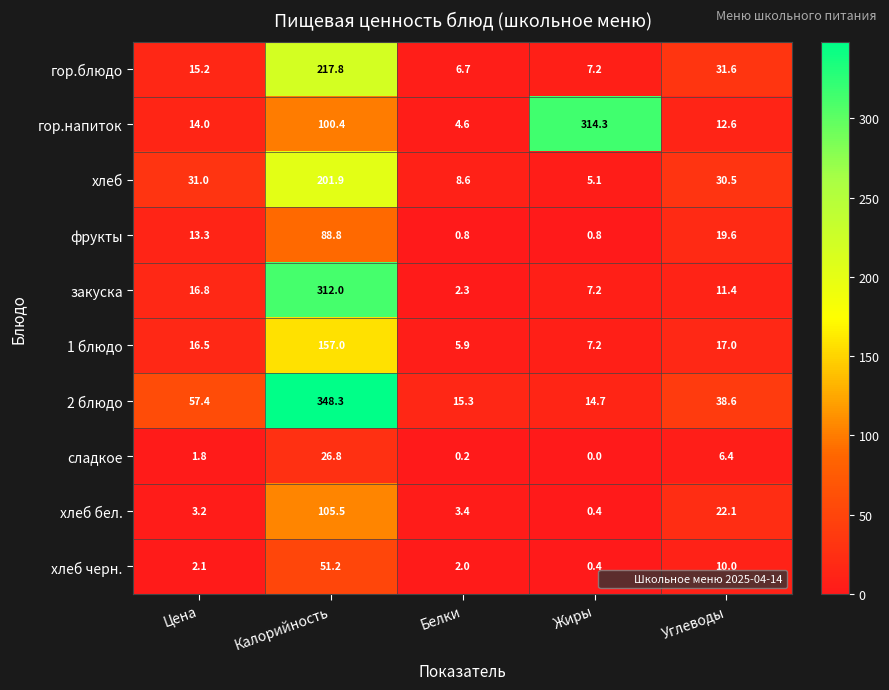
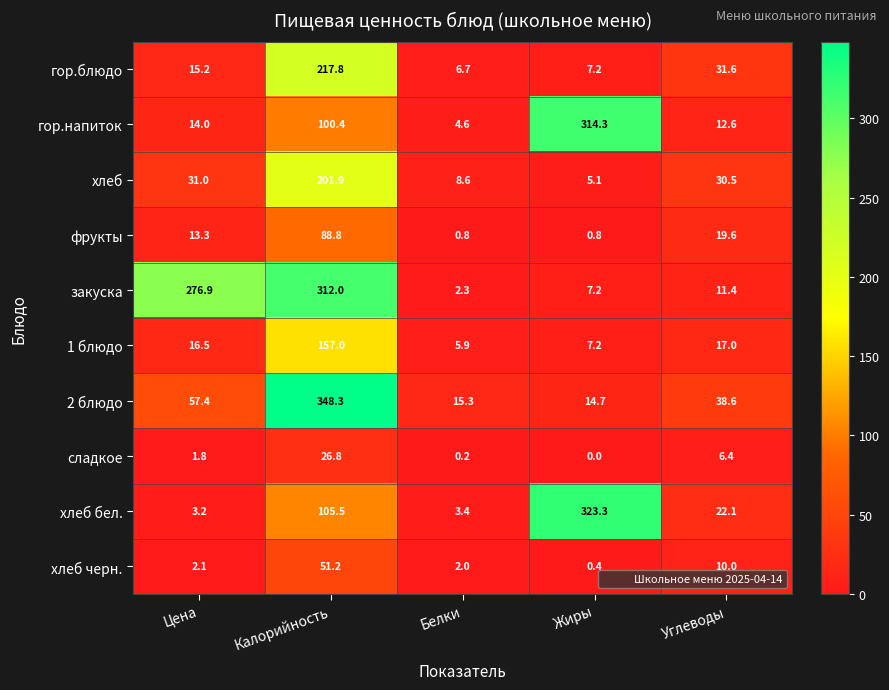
закуска, Цена: 16.8 -> 276.9
хлеб бел., Жиры: 0.4 -> 323.3
